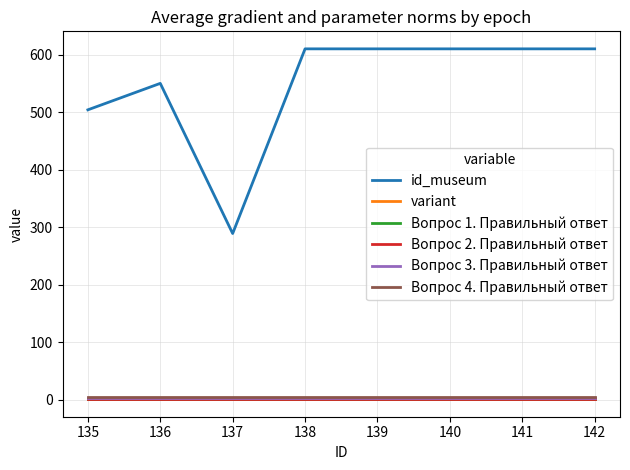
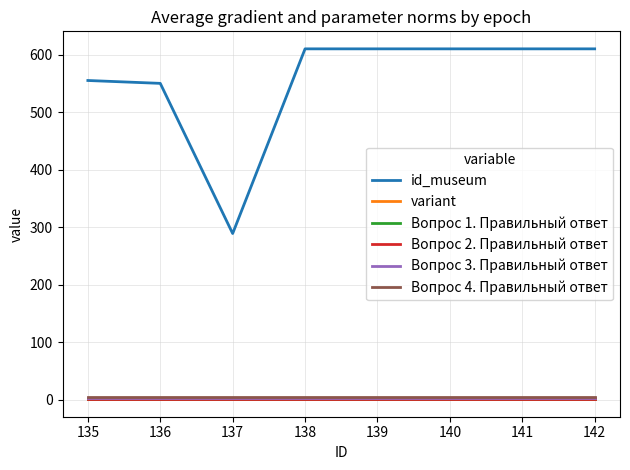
id_museum, 135: 500 -> 560
